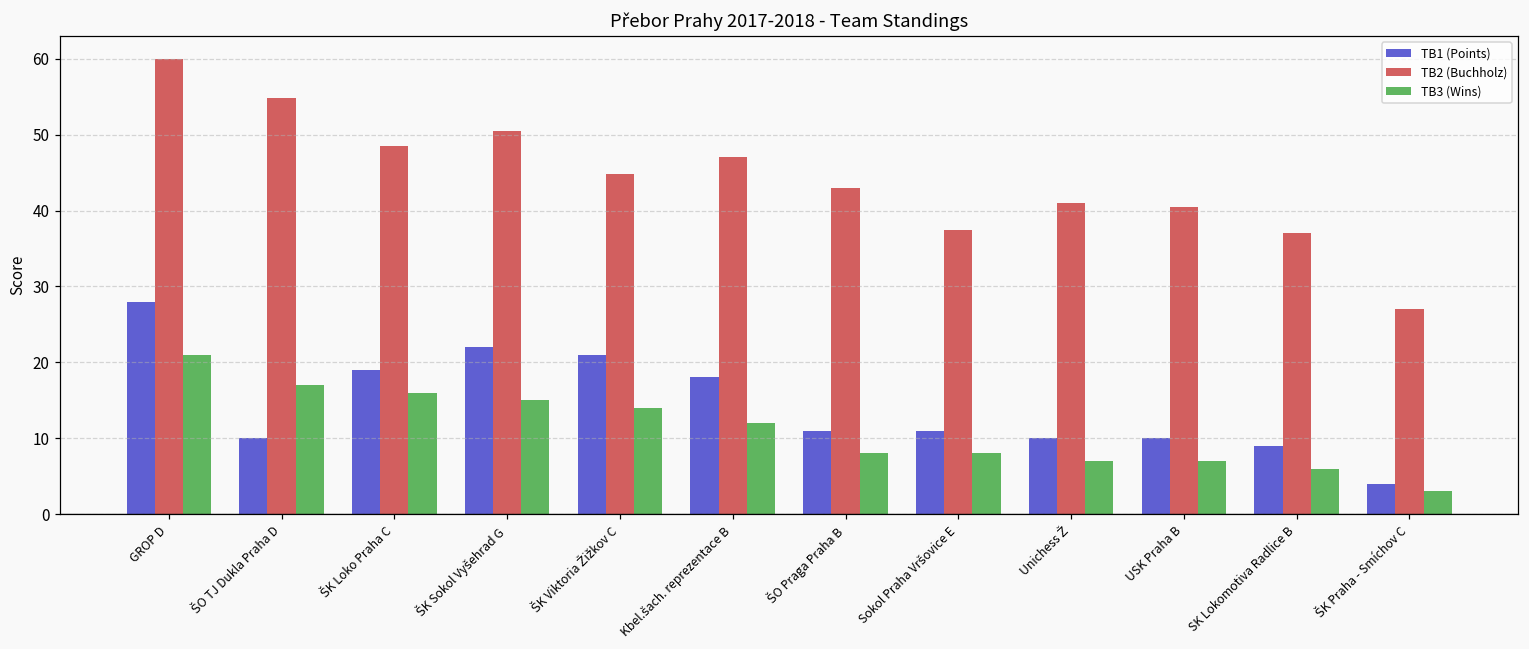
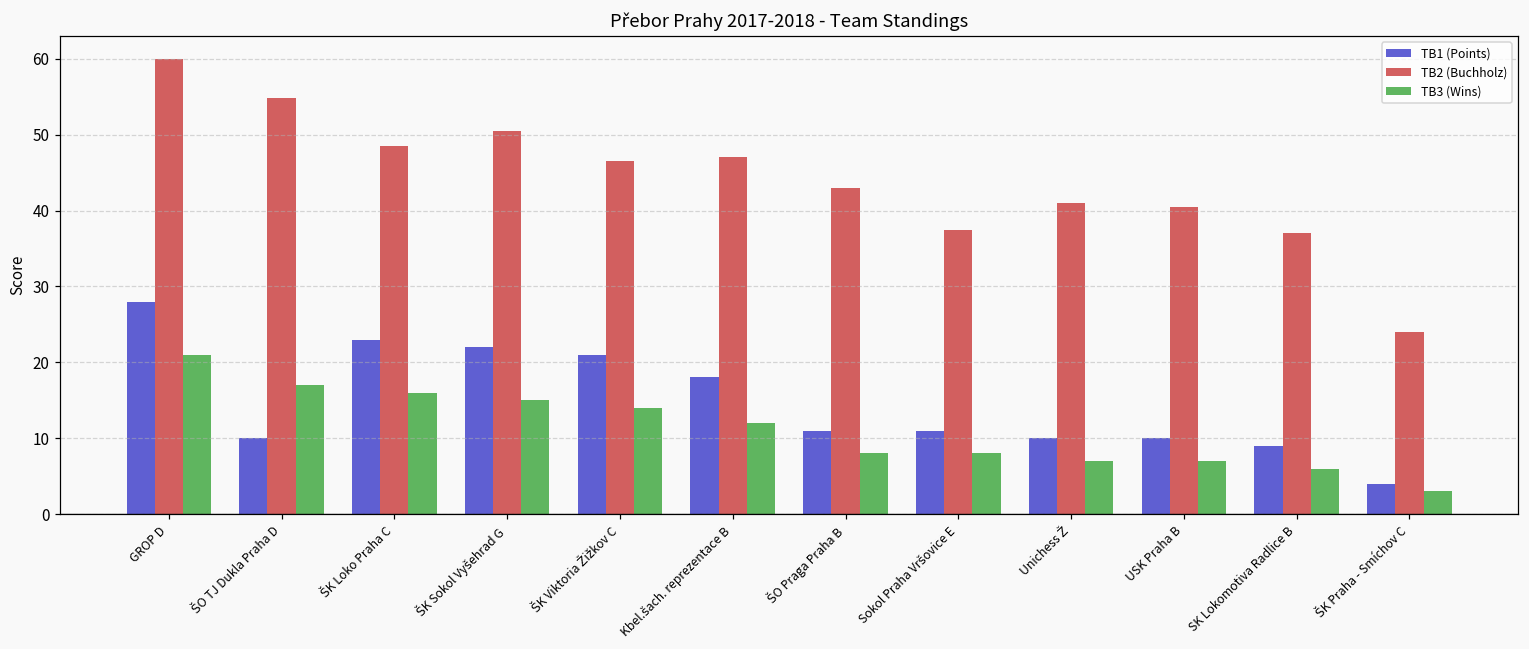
TB1 (Points), ŠK Loko Praha C: 19 -> 23
TB2 (Buchholz), ŠK Viktoria Žižkov C: 45 -> 47
TB2 (Buchholz), ŠK Praha - Smíchov C: 27 -> 24
